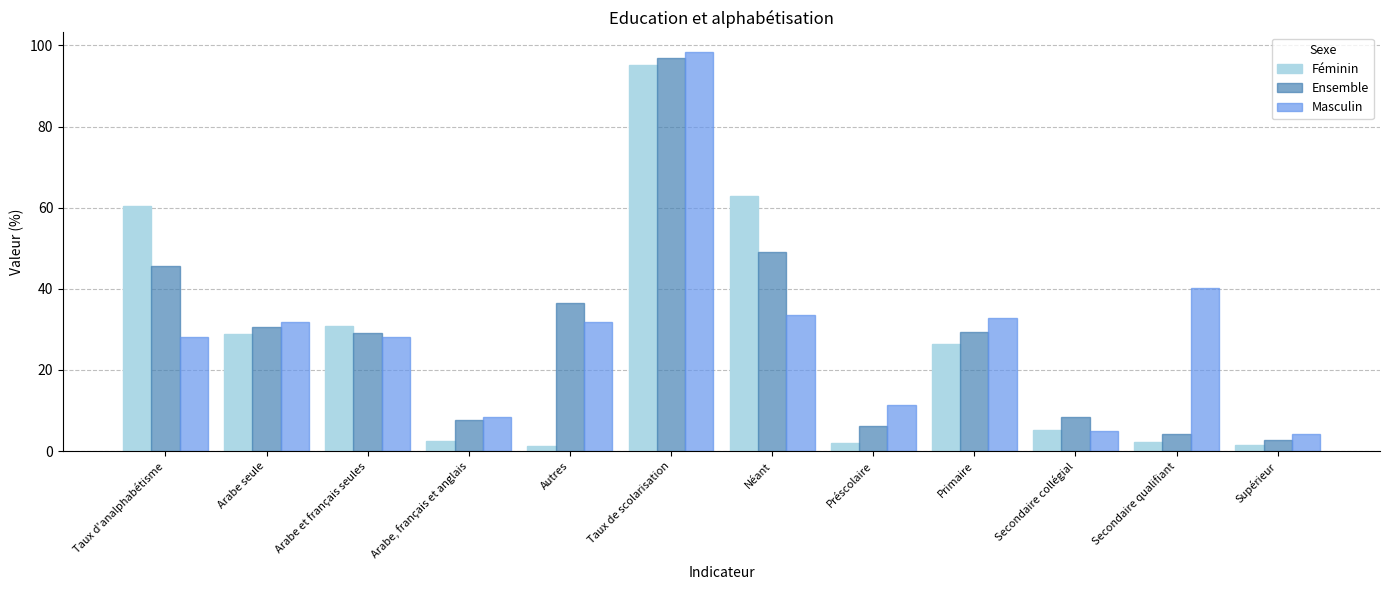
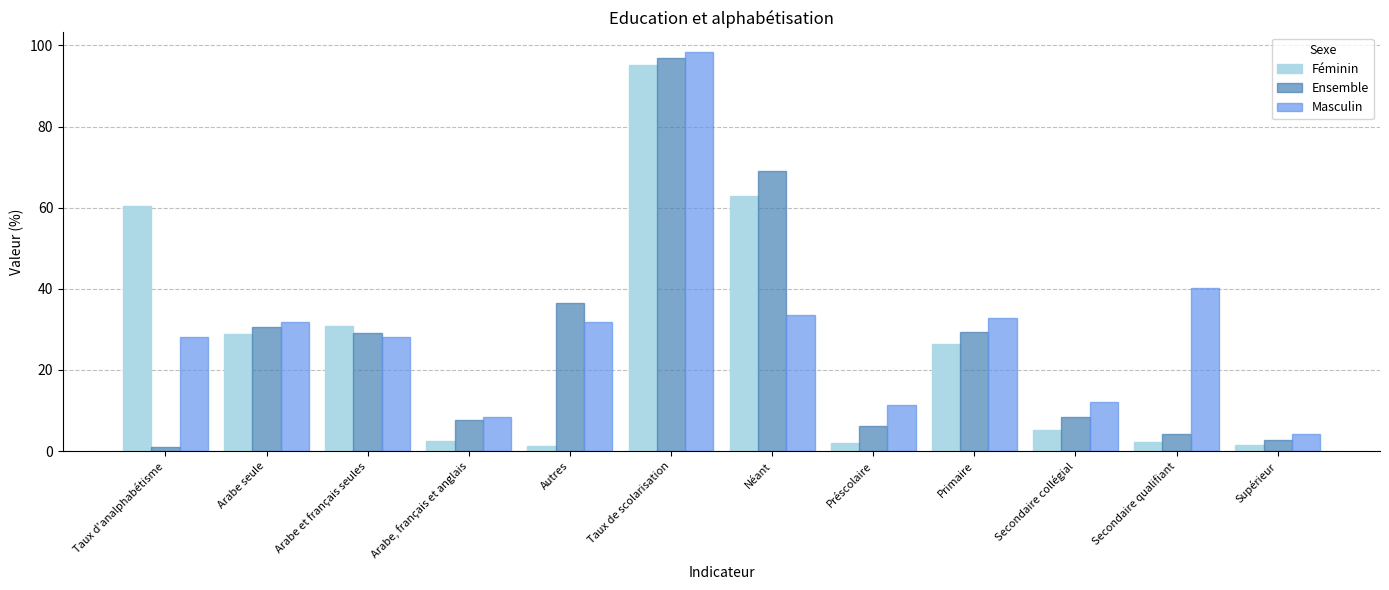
Ensemble, Taux d'analphabétisme: 46 -> 1
Ensemble, Néant: 49 -> 69
Masculin, Secondaire collégial: 5 -> 12
